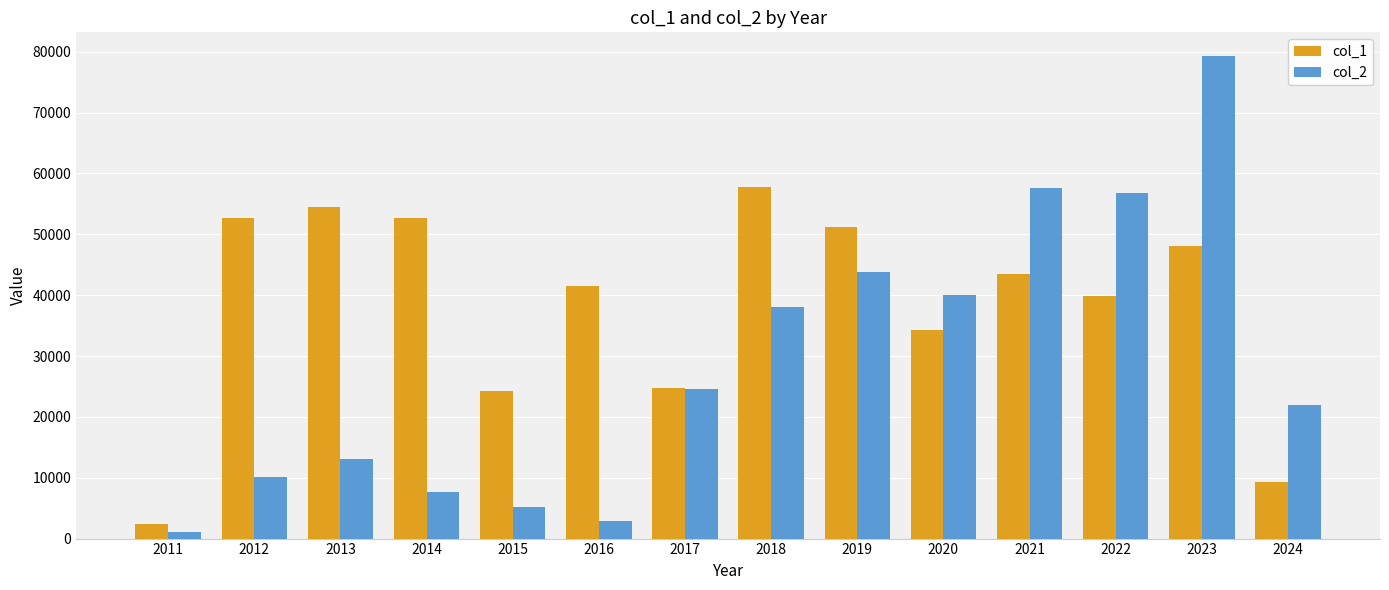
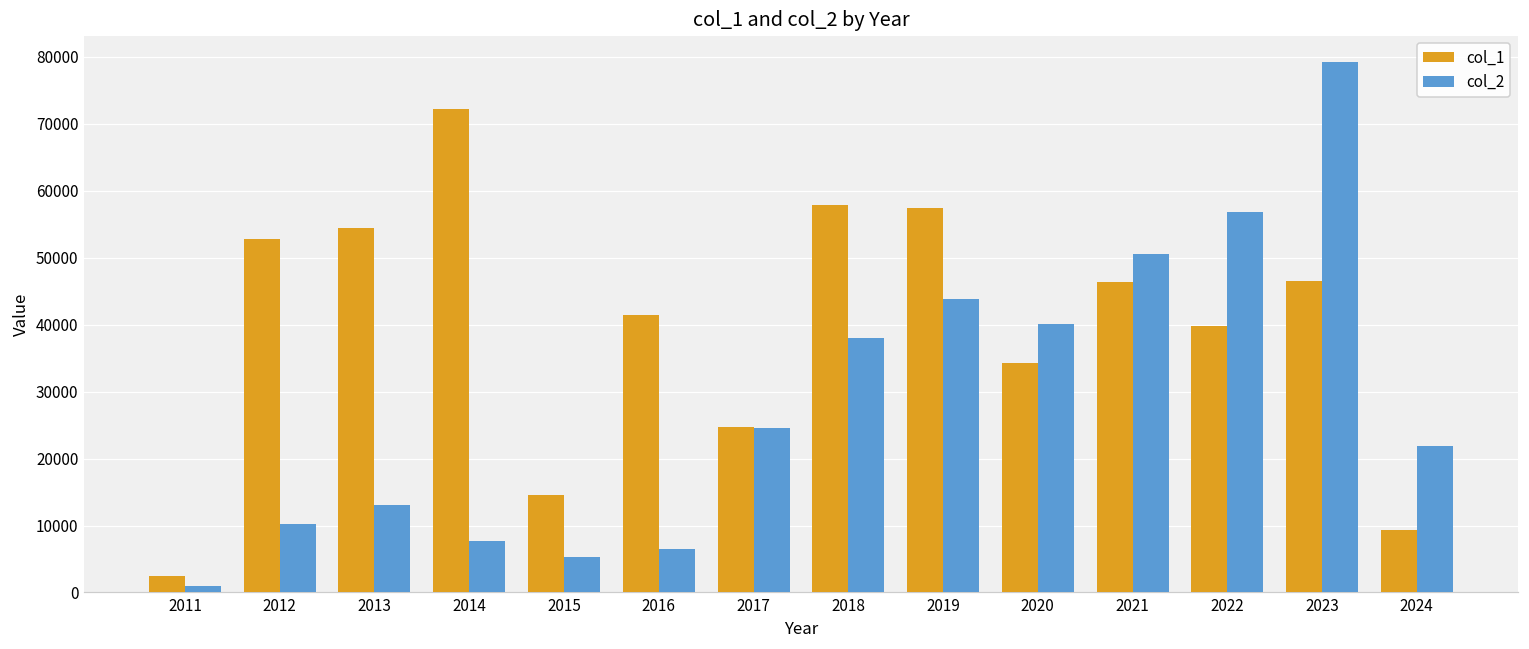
col_1, 2014: 53000 -> 72000
col_1, 2015: 24000 -> 15000
col_2, 2016: 3000 -> 7000
col_1, 2019: 51000 -> 57000
col_1, 2021: 44000 -> 46000
col_2, 2021: 58000 -> 51000
col_1, 2023: 48000 -> 47000
